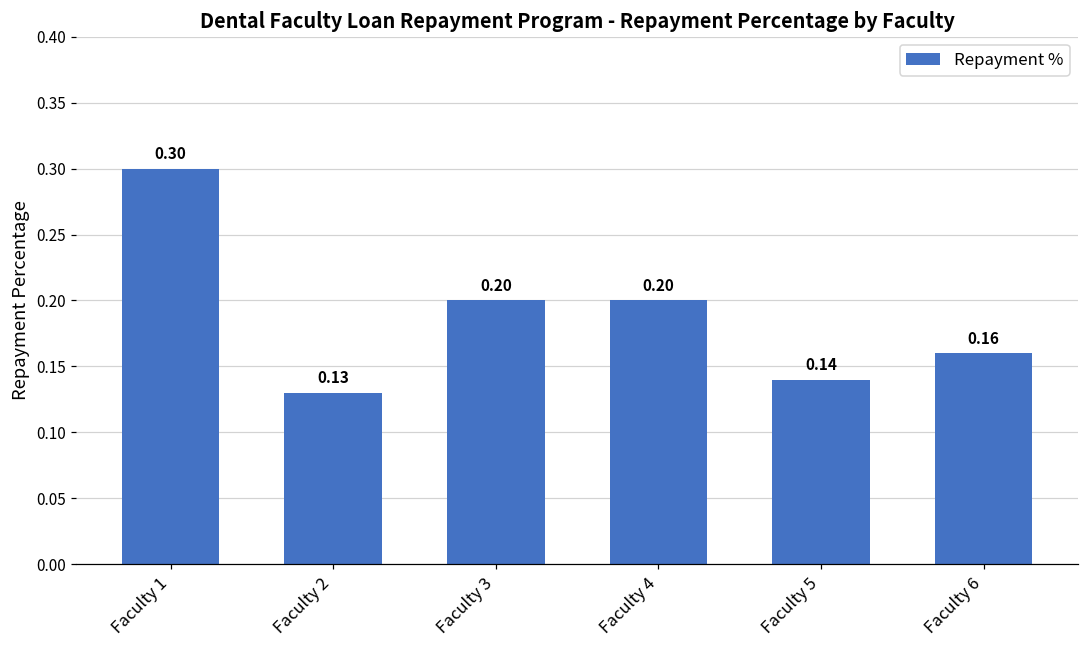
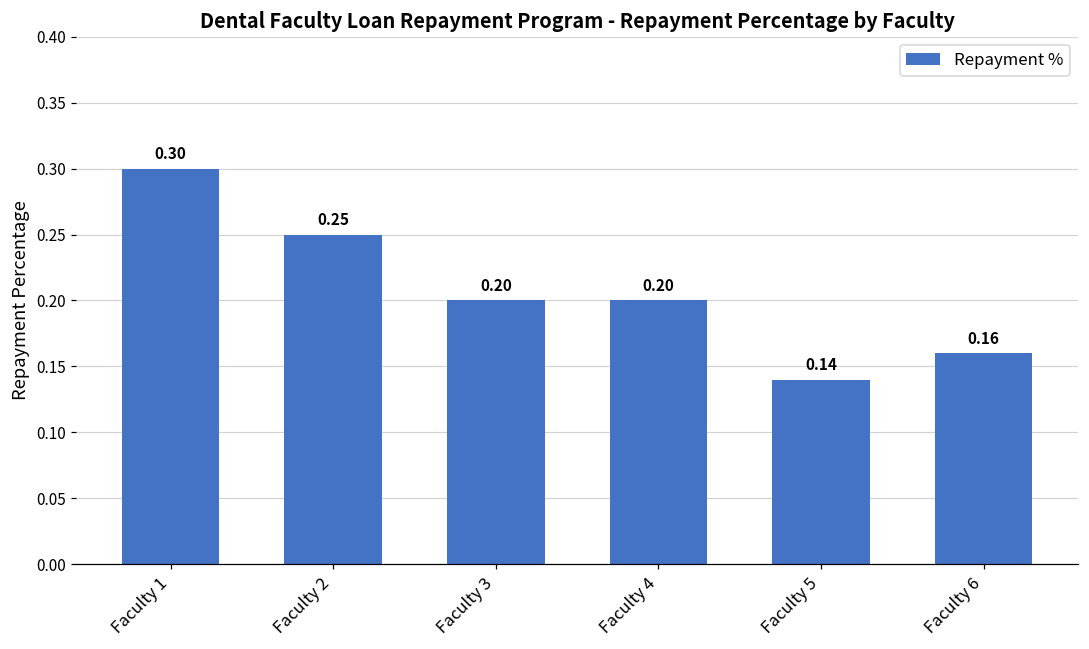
Faculty 2: 0.13 -> 0.25
